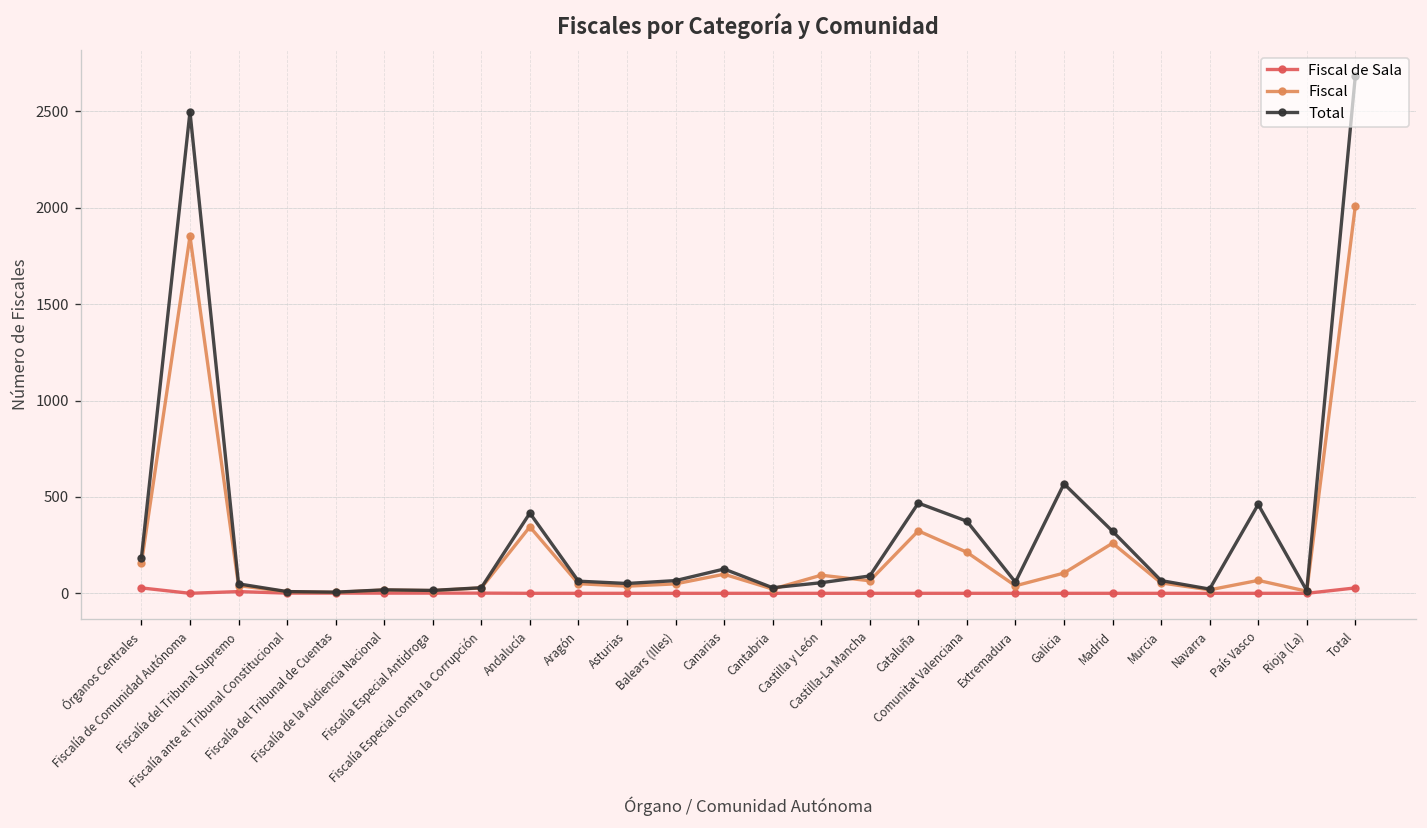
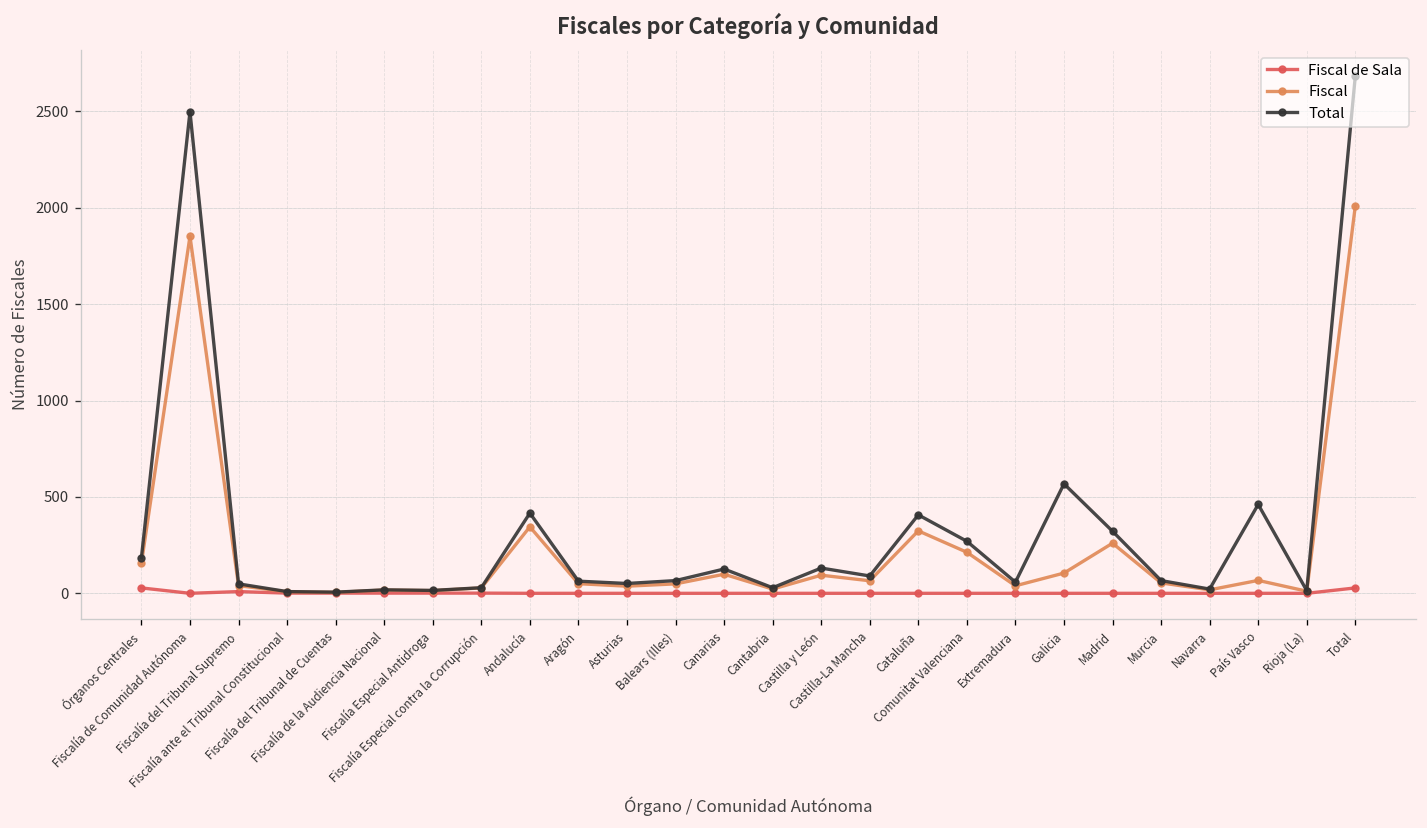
Total, Castilla y León: 60 -> 130
Total, Cataluña: 470 -> 410
Total, Comunitat Valenciana: 370 -> 270
